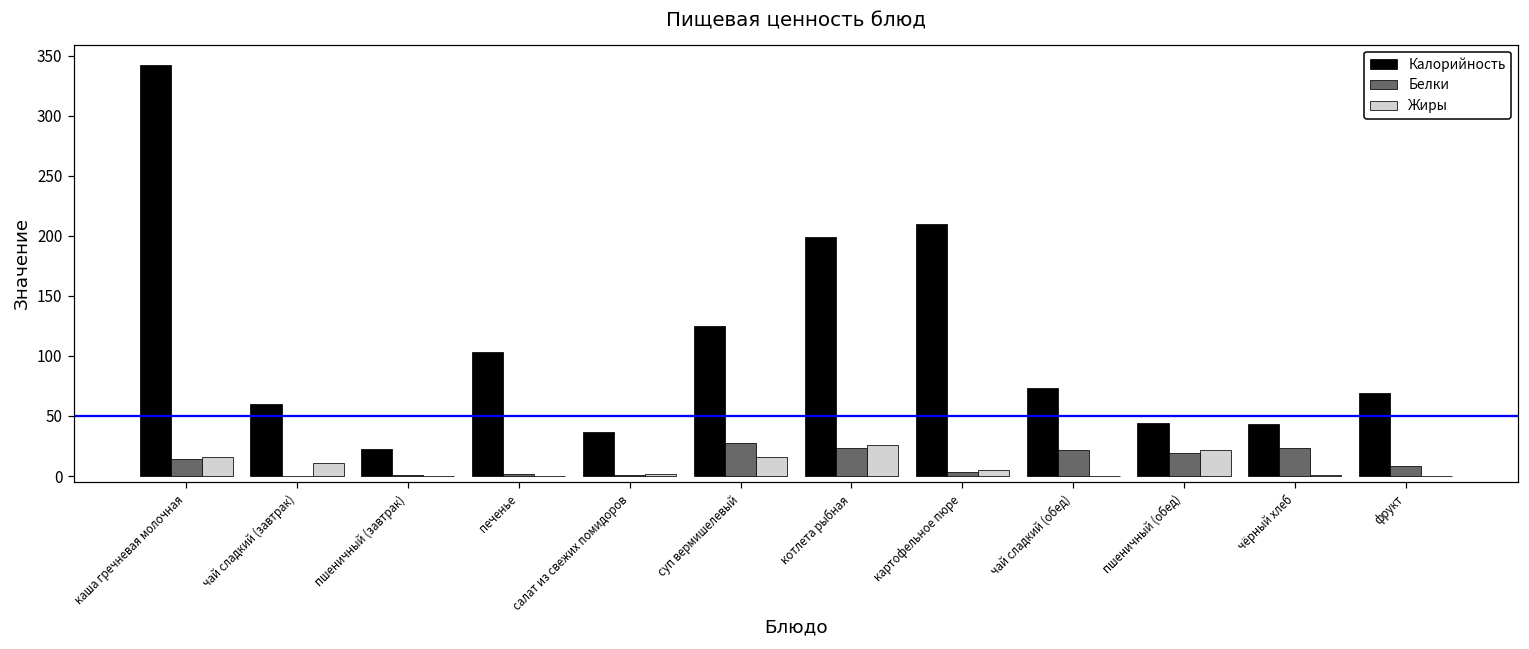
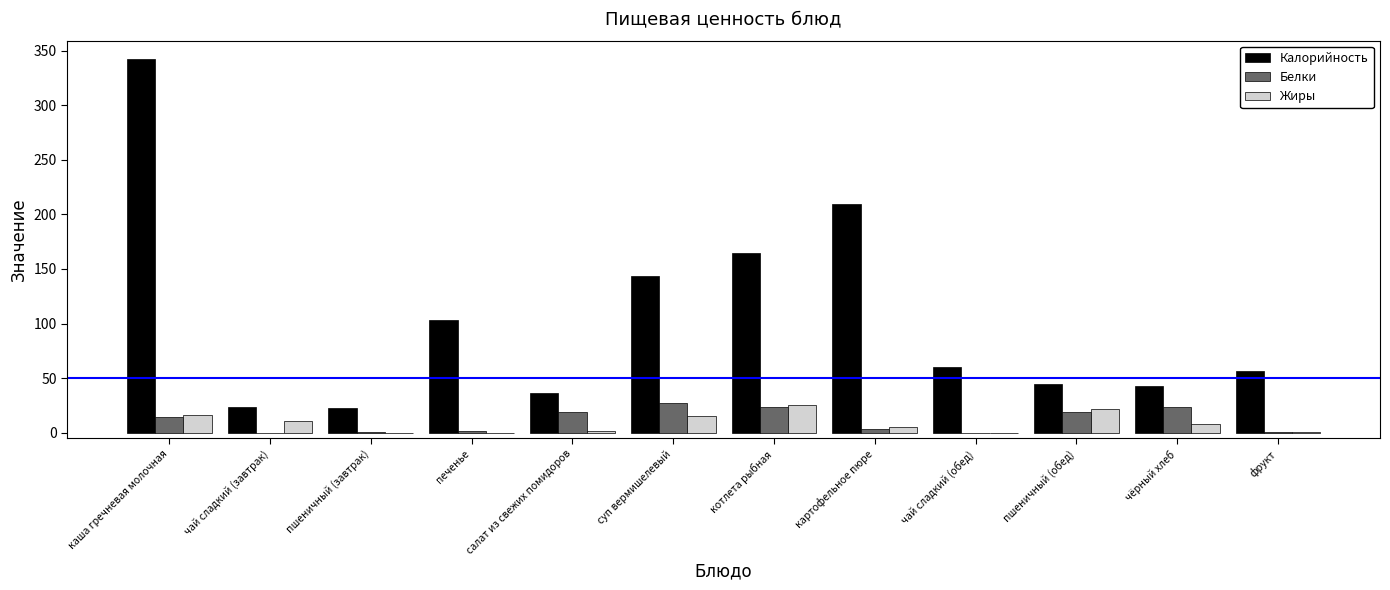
Калорийность, чай сладкий (завтрак): 60 -> 24
Белки, салат из свежих помидоров: 1 -> 19
Калорийность, суп вермишелевый: 125 -> 143
Калорийность, котлета рыбная: 199 -> 165
Калорийность, чай сладкий (обед): 73 -> 60
Белки, чай сладкий (обед): 21 -> 0
Жиры, чёрный хлеб: 1 -> 8
Калорийность, фрукт: 70 -> 56
Белки, фрукт: 8 -> 0
